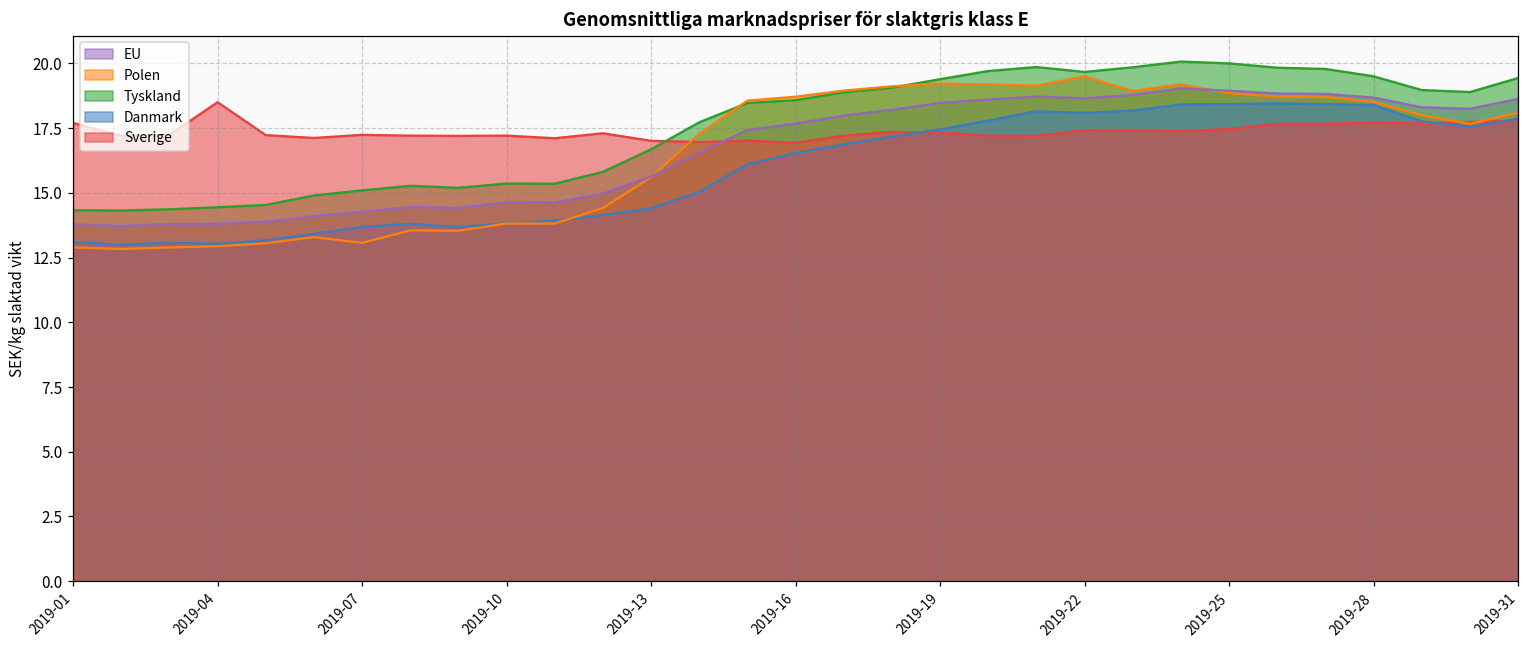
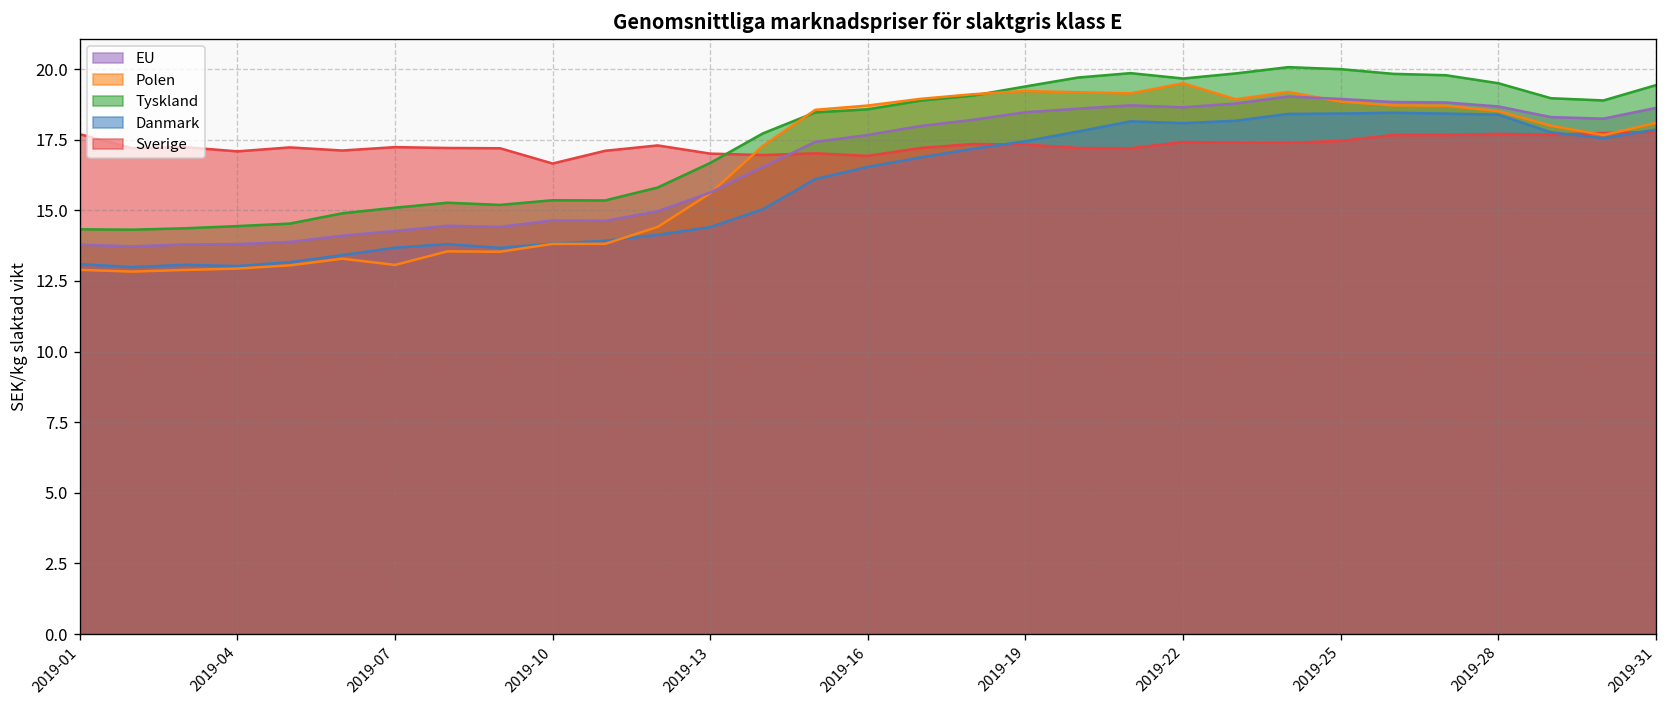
Sverige, 2019-04: 18.5 -> 17.1
Sverige, 2019-10: 17.2 -> 16.7
